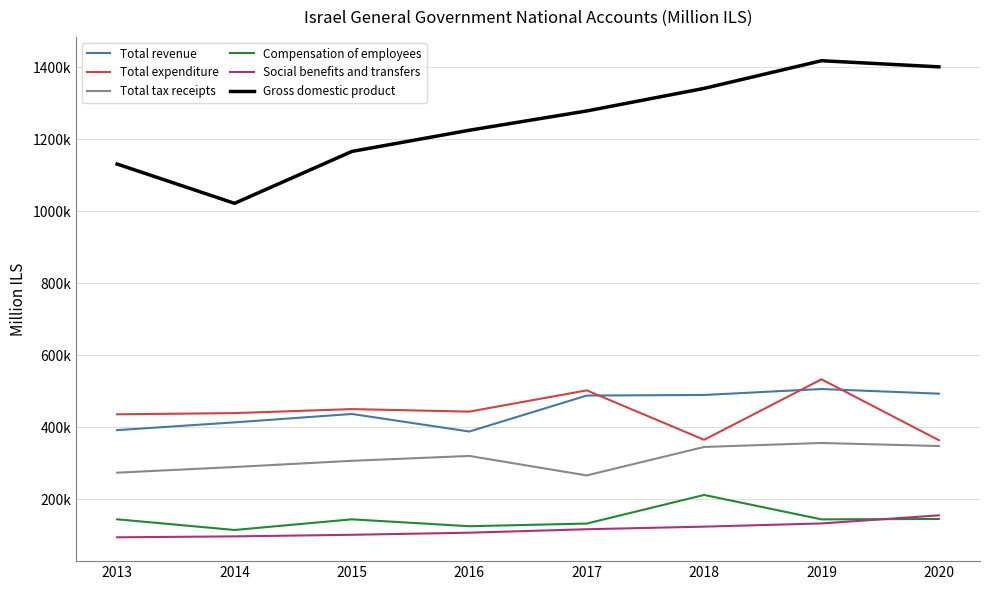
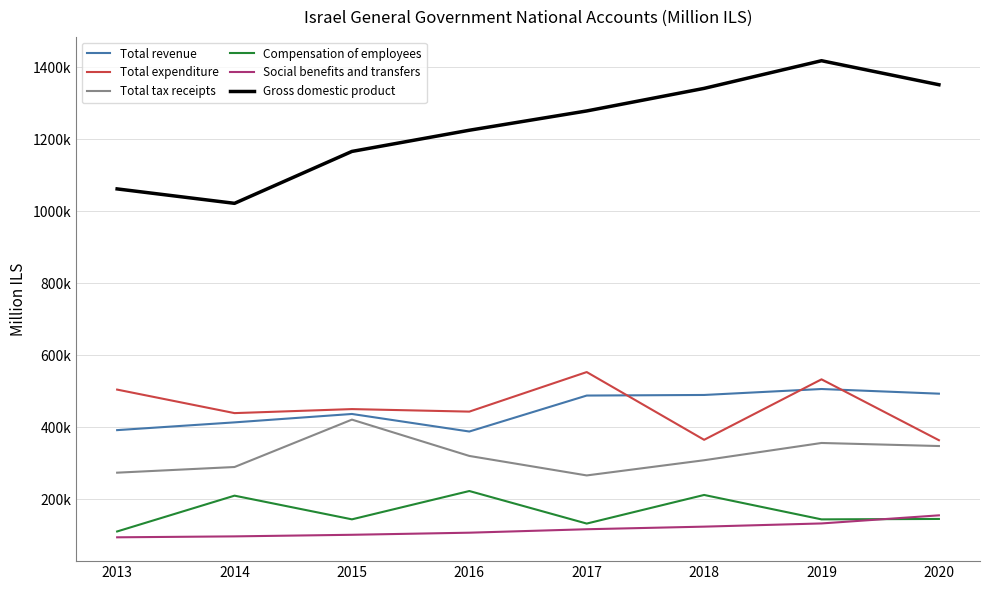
Total expenditure, 2013: 440000 -> 500000
Compensation of employees, 2013: 140000 -> 110000
Gross domestic product, 2013: 1130000 -> 1060000
Compensation of employees, 2014: 110000 -> 210000
Total tax receipts, 2015: 310000 -> 420000
Compensation of employees, 2016: 120000 -> 220000
Total expenditure, 2017: 500000 -> 550000
Total tax receipts, 2018: 340000 -> 310000
Gross domestic product, 2020: 1400000 -> 1350000
